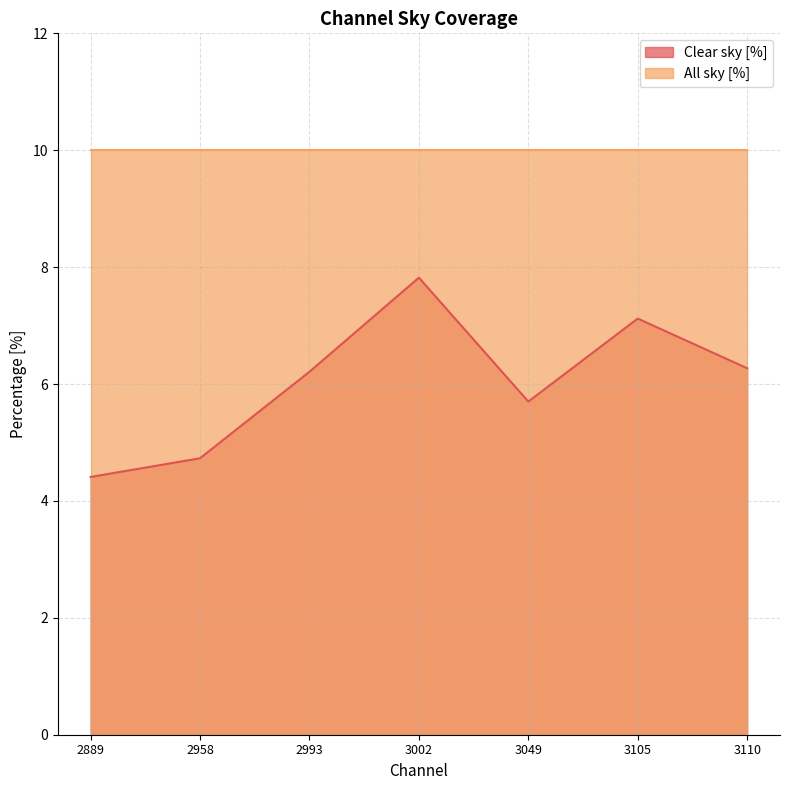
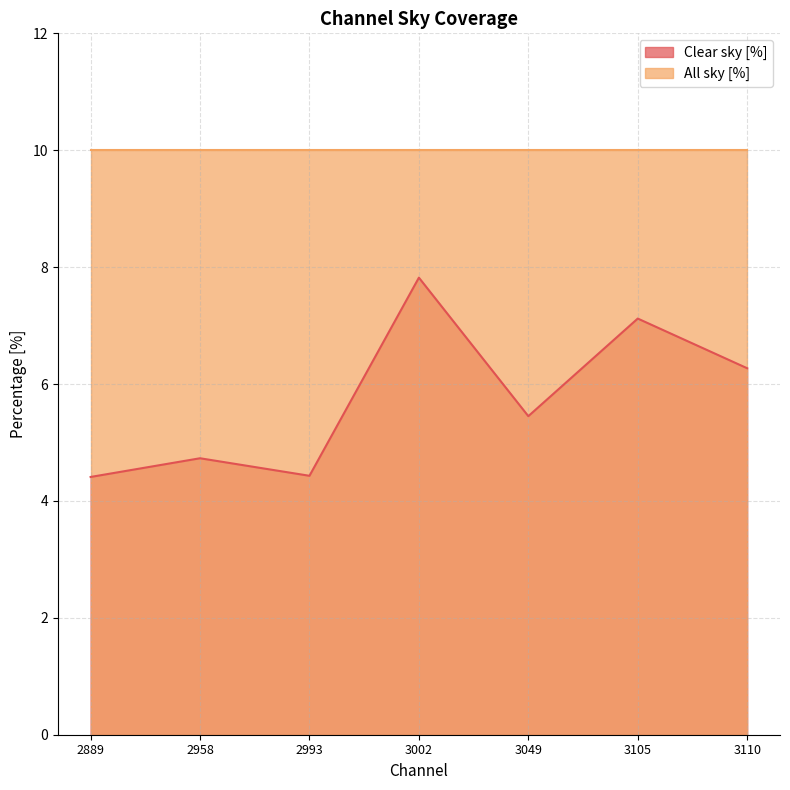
Clear sky [%], 2993: 6.2 -> 4.4
Clear sky [%], 3049: 5.7 -> 5.5
